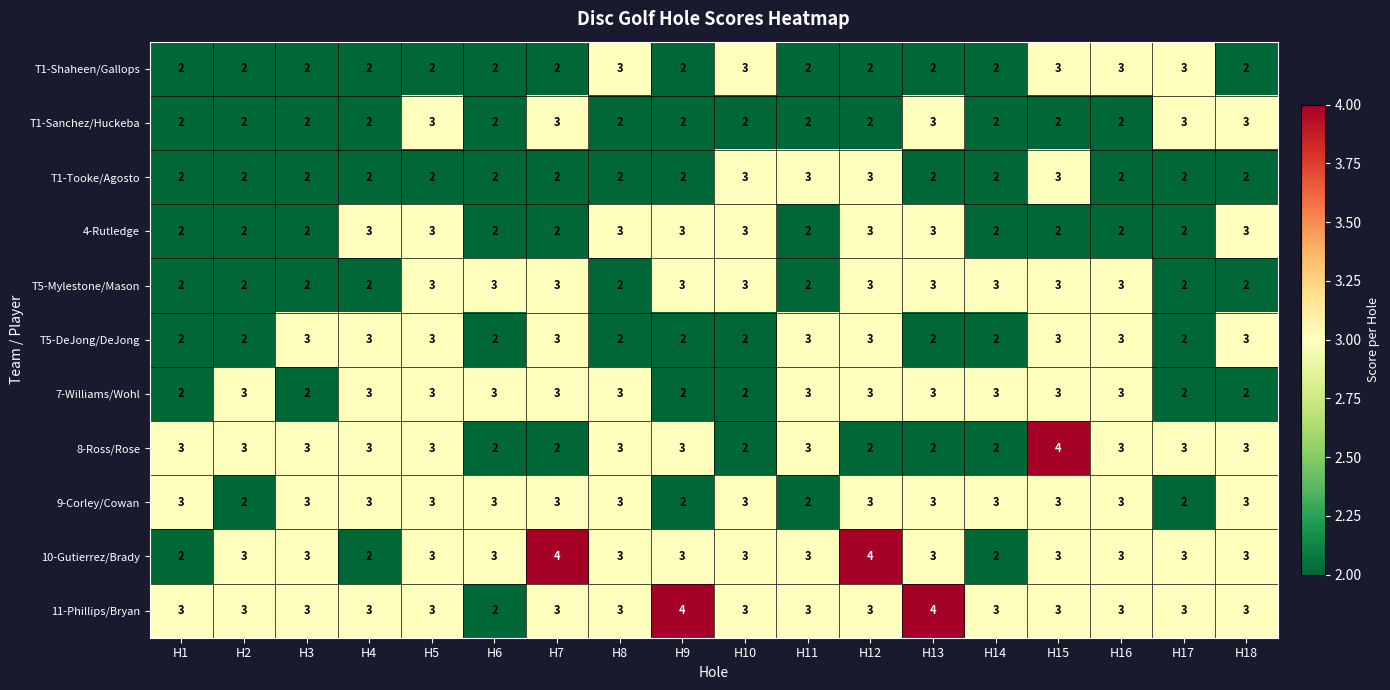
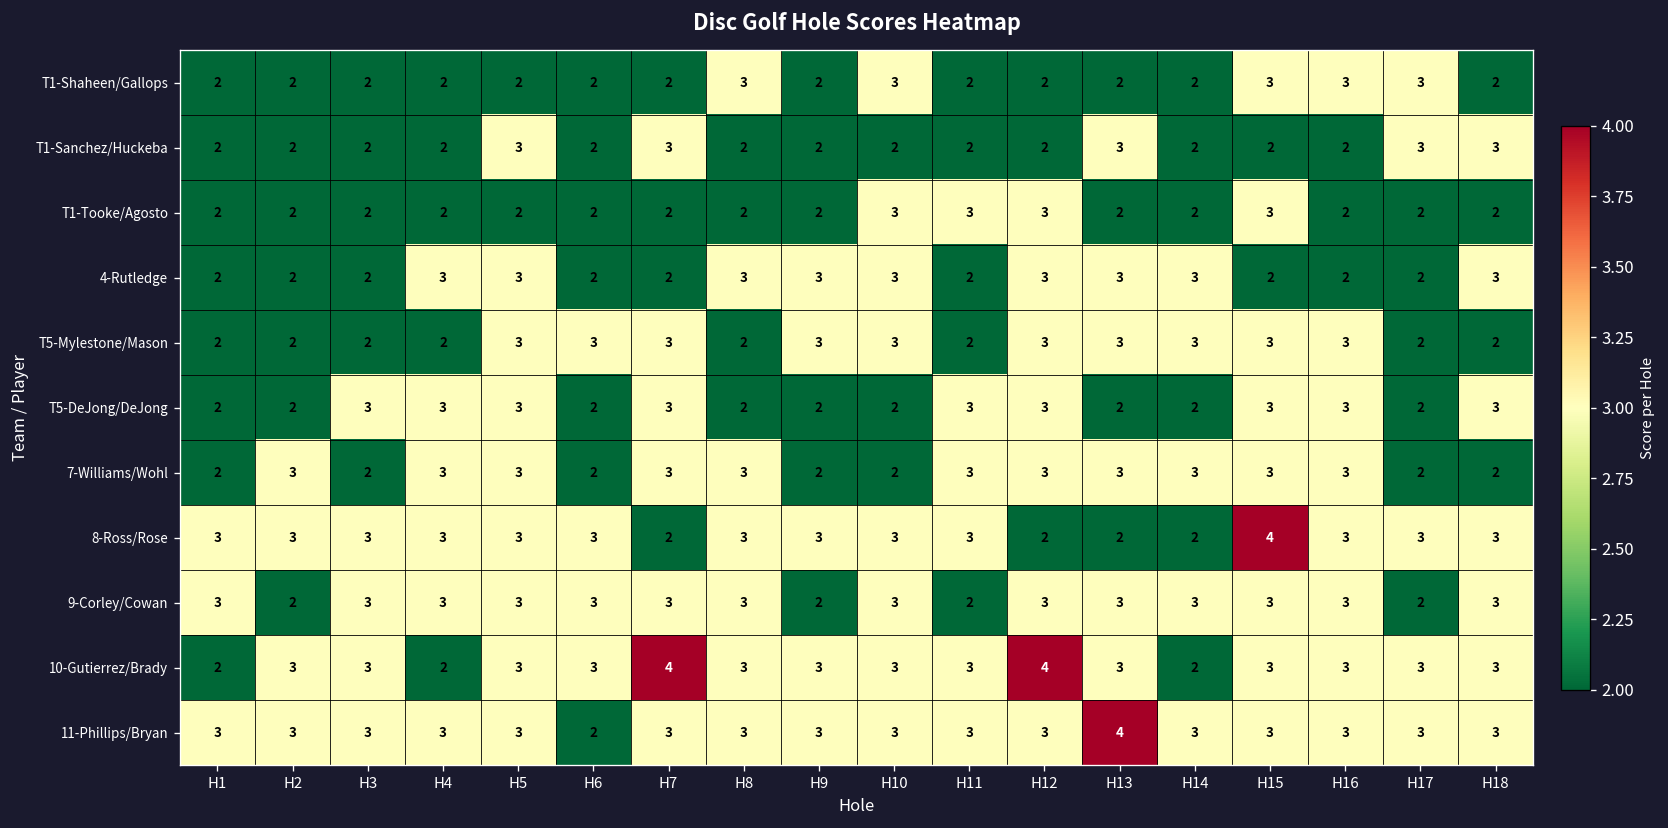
4-Rutledge, H14: 2 -> 3
7-Williams/Wohl, H6: 3 -> 2
8-Ross/Rose, H6: 2 -> 3
8-Ross/Rose, H10: 2 -> 3
11-Phillips/Bryan, H9: 4 -> 3
